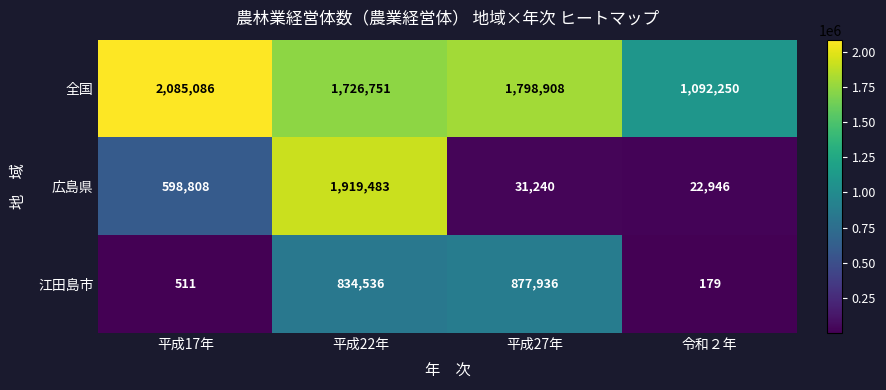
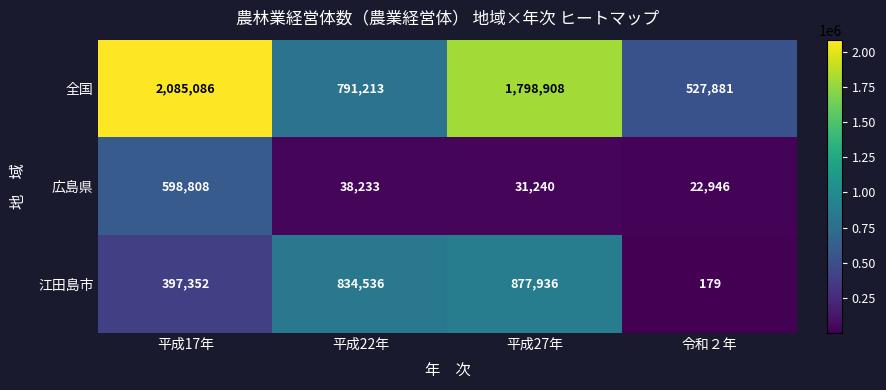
全国, 平成22年: 1,726,751 -> 791,213
全国, 令和２年: 1,092,250 -> 527,881
広島県, 平成22年: 1,919,483 -> 38,233
江田島市, 平成17年: 511 -> 397,352
